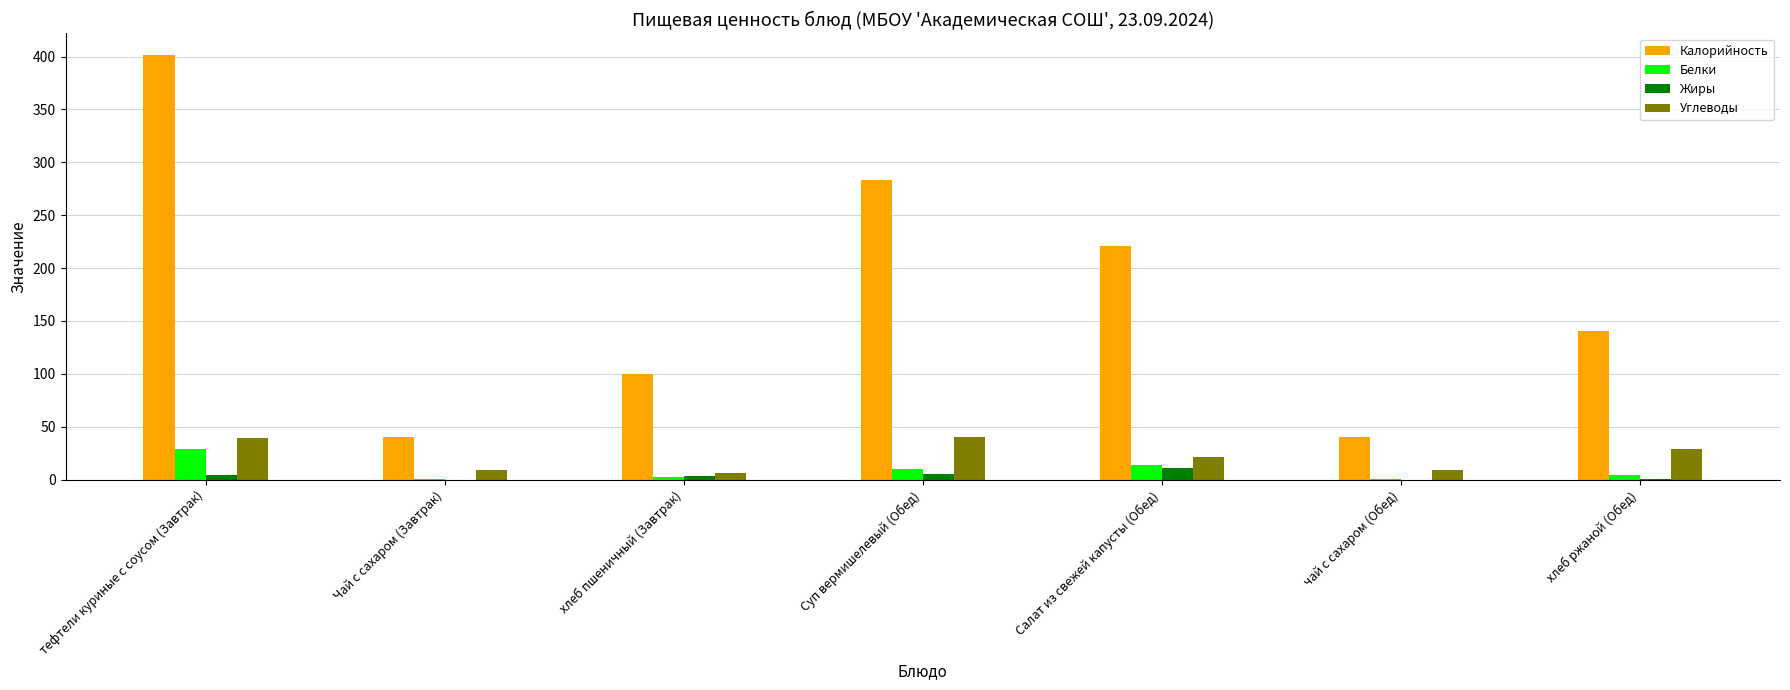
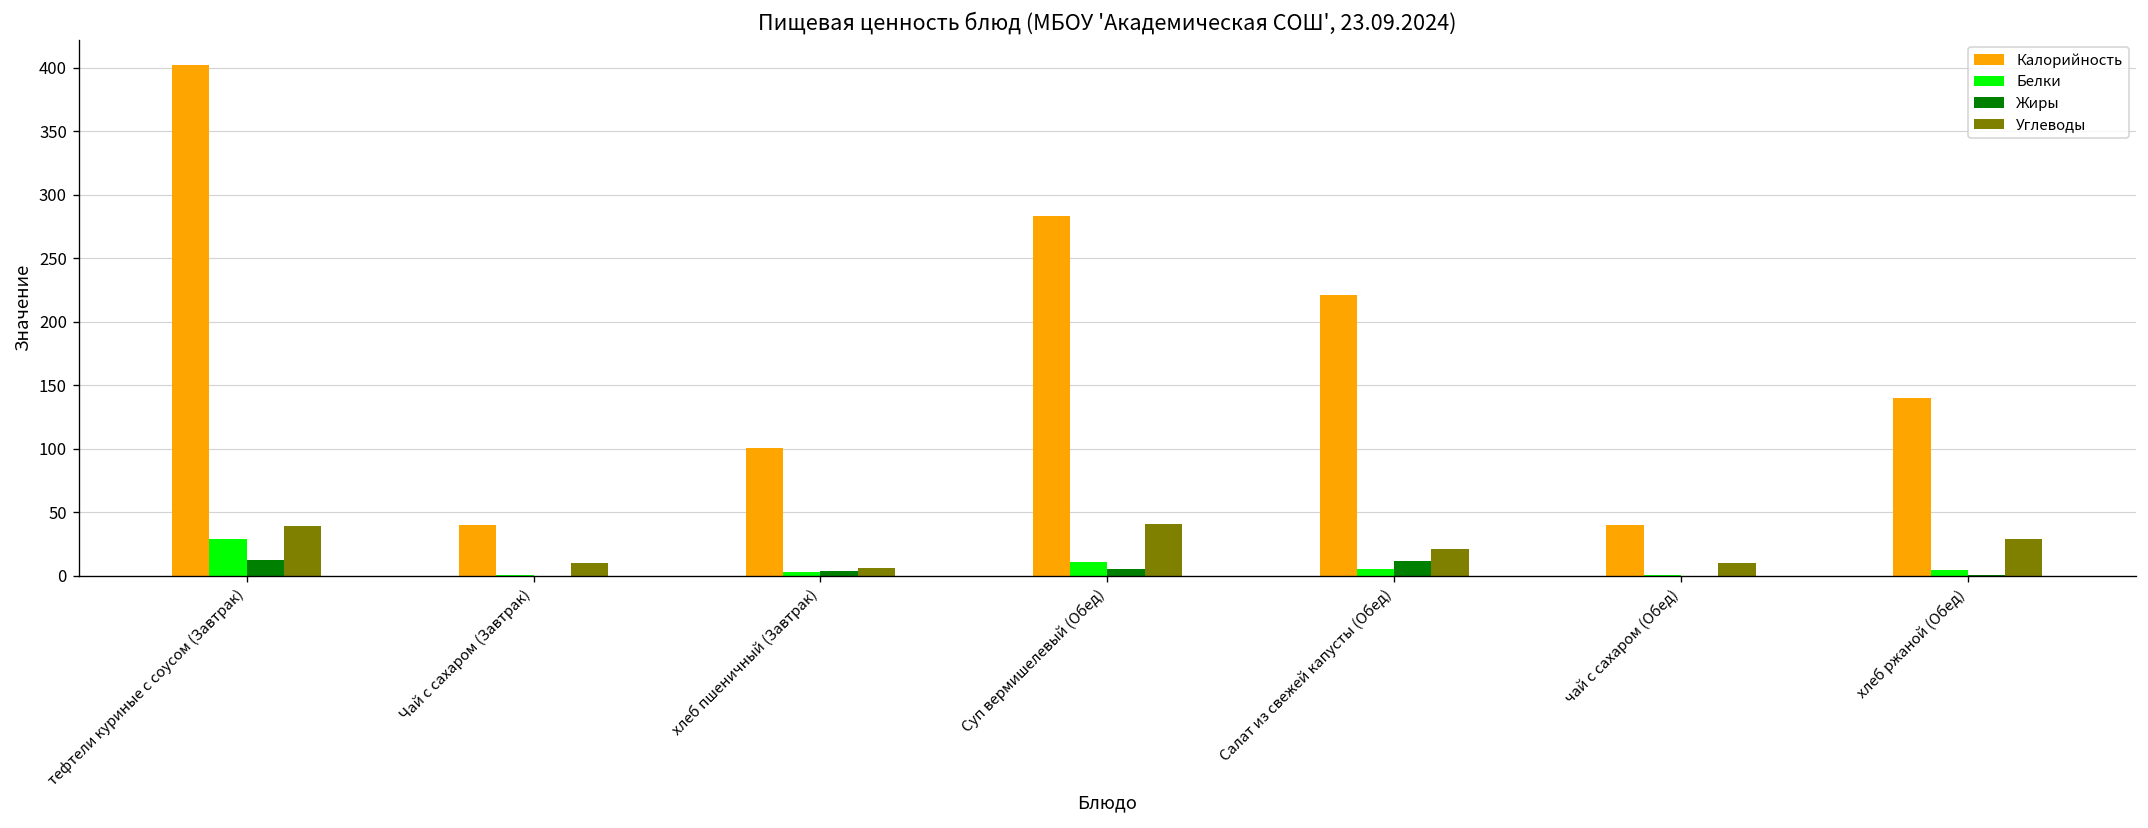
Жиры, тефтели куриные с соусом (Завтрак): 4 -> 12
Белки, Салат из свежей капусты (Обед): 13 -> 5
